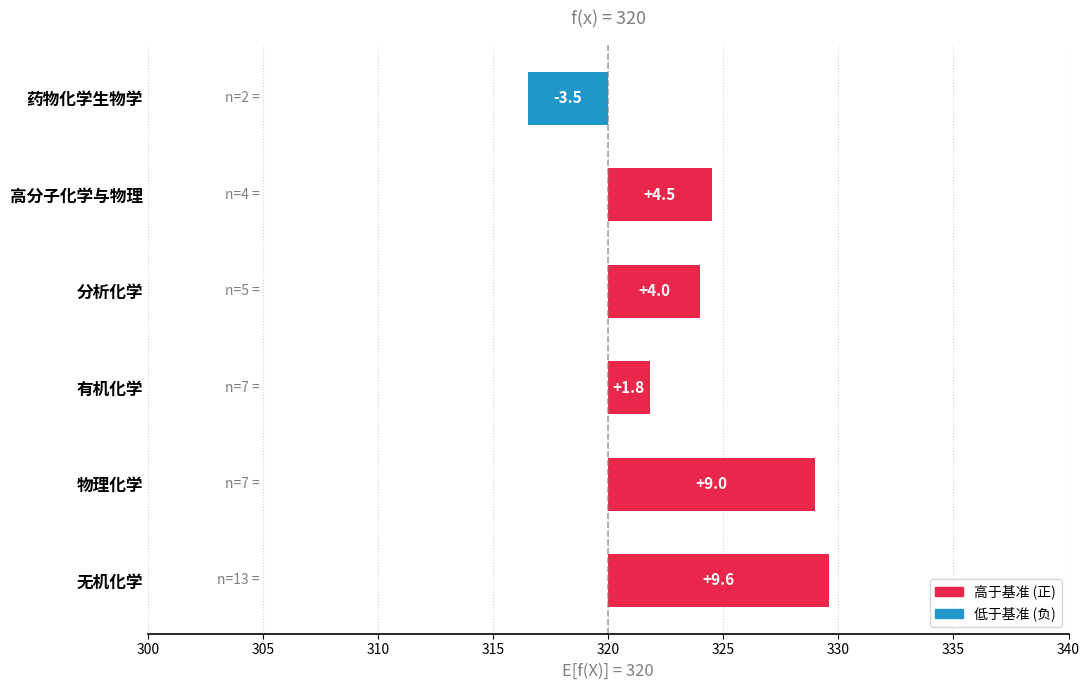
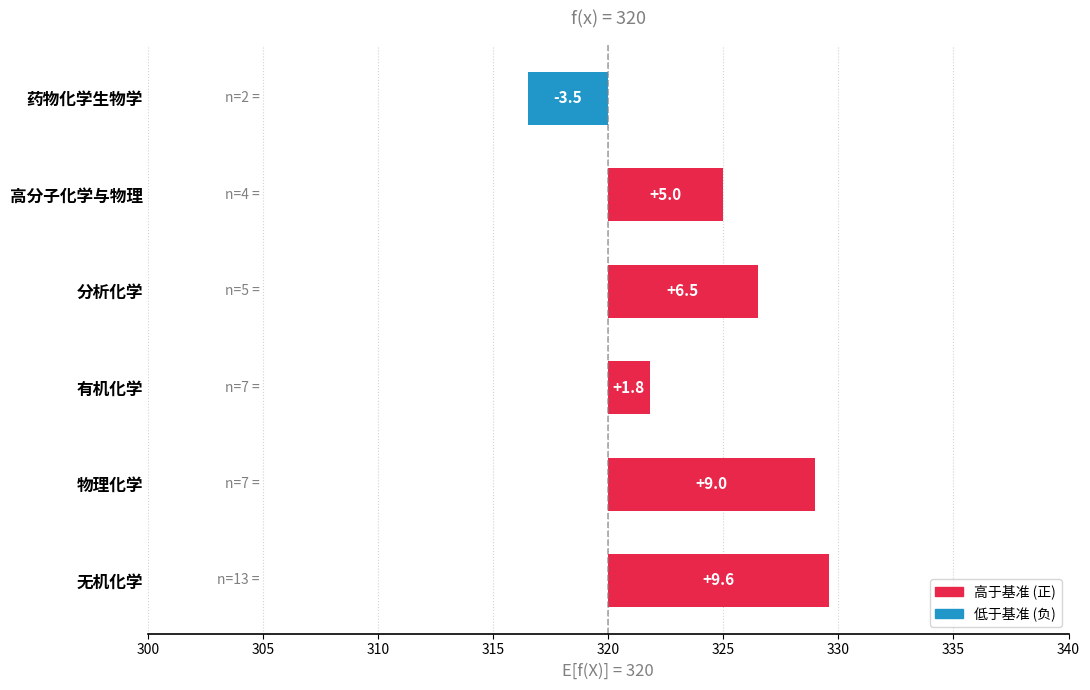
高分子化学与物理: +4.5 -> +5.0
分析化学: +4.0 -> +6.5
